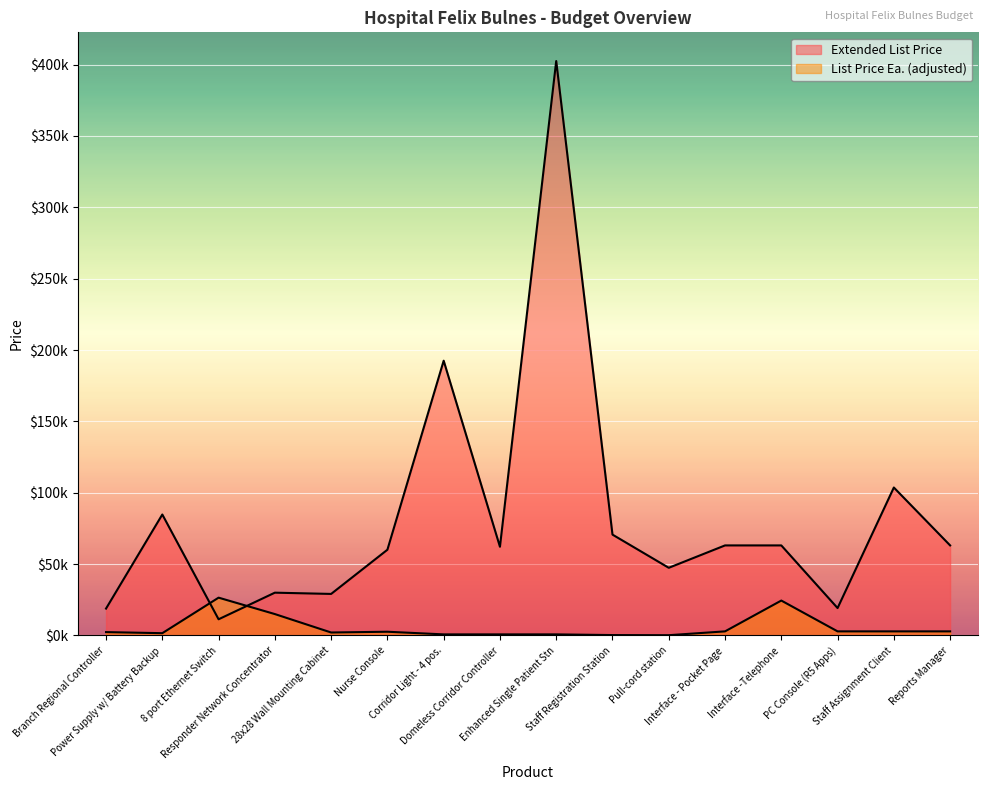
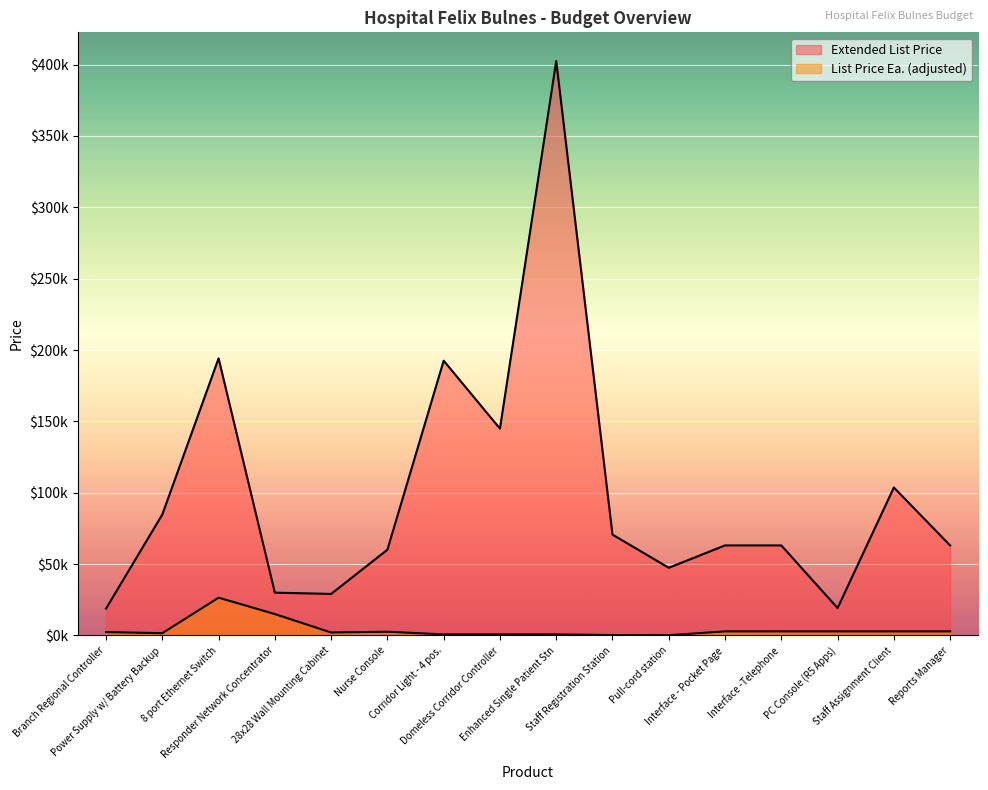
Extended List Price, 8 port Ethernet Switch: $11000 -> $194000
Extended List Price, Domeless Corridor Controller: $62000 -> $145000
List Price Ea. (adjusted), Interface -Telephone: $24000 -> $3000
